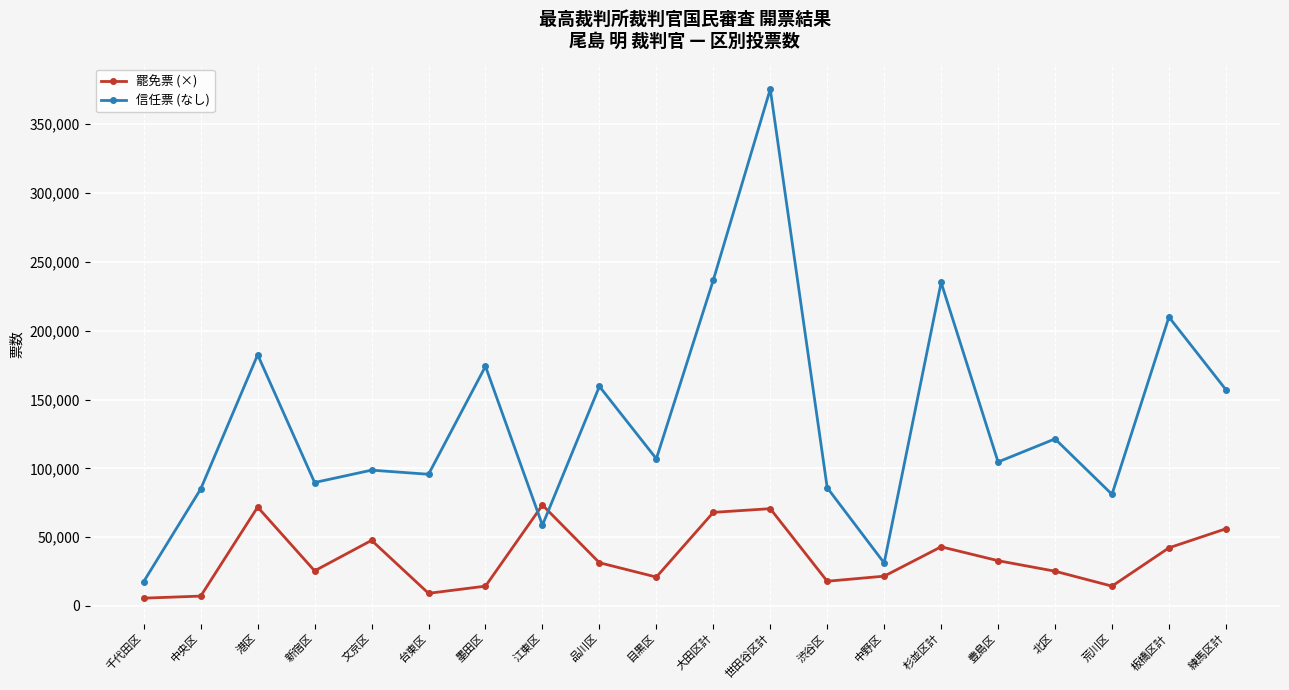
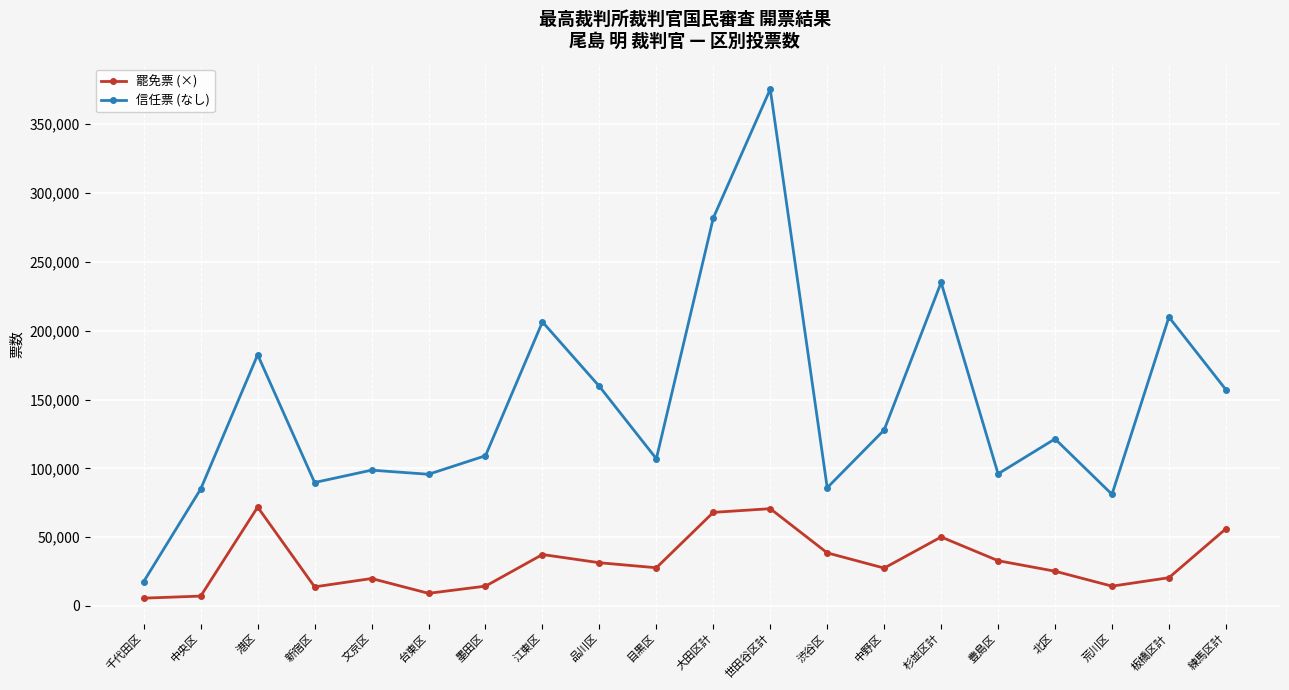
罷免票 (×), 新宿区: 26,000 -> 14,000
罷免票 (×), 文京区: 48,000 -> 20,000
信任票 (なし), 墨田区: 174,000 -> 109,000
罷免票 (×), 江東区: 73,000 -> 37,000
信任票 (なし), 江東区: 59,000 -> 206,000
罷免票 (×), 目黒区: 21,000 -> 28,000
信任票 (なし), 大田区計: 237,000 -> 282,000
罷免票 (×), 渋谷区: 18,000 -> 39,000
罷免票 (×), 中野区: 22,000 -> 28,000
信任票 (なし), 中野区: 31,000 -> 128,000
罷免票 (×), 杉並区計: 43,000 -> 50,000
信任票 (なし), 豊島区: 105,000 -> 96,000
罷免票 (×), 板橋区計: 42,000 -> 21,000
